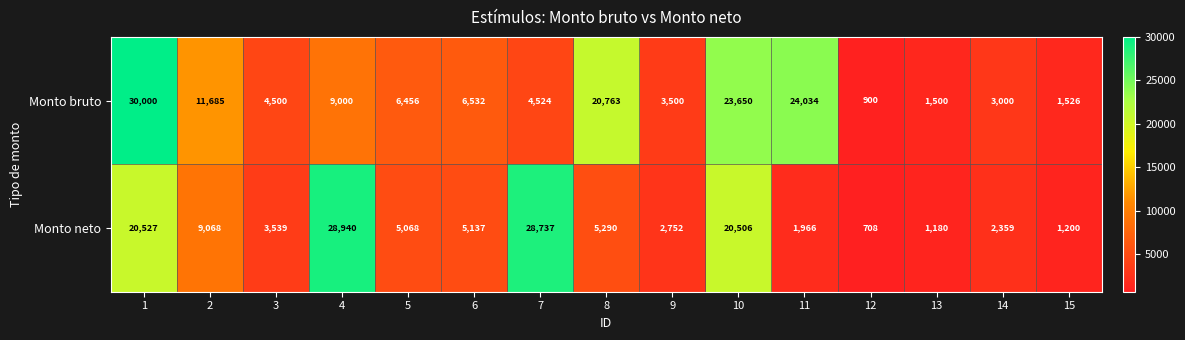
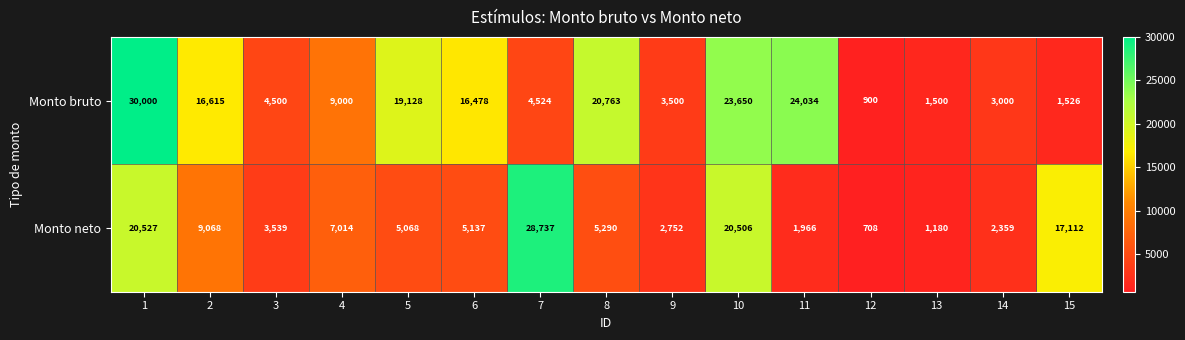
Monto bruto, 2: 11,685 -> 16,615
Monto bruto, 5: 6,456 -> 19,128
Monto bruto, 6: 6,532 -> 16,478
Monto neto, 4: 28,940 -> 7,014
Monto neto, 15: 1,200 -> 17,112
